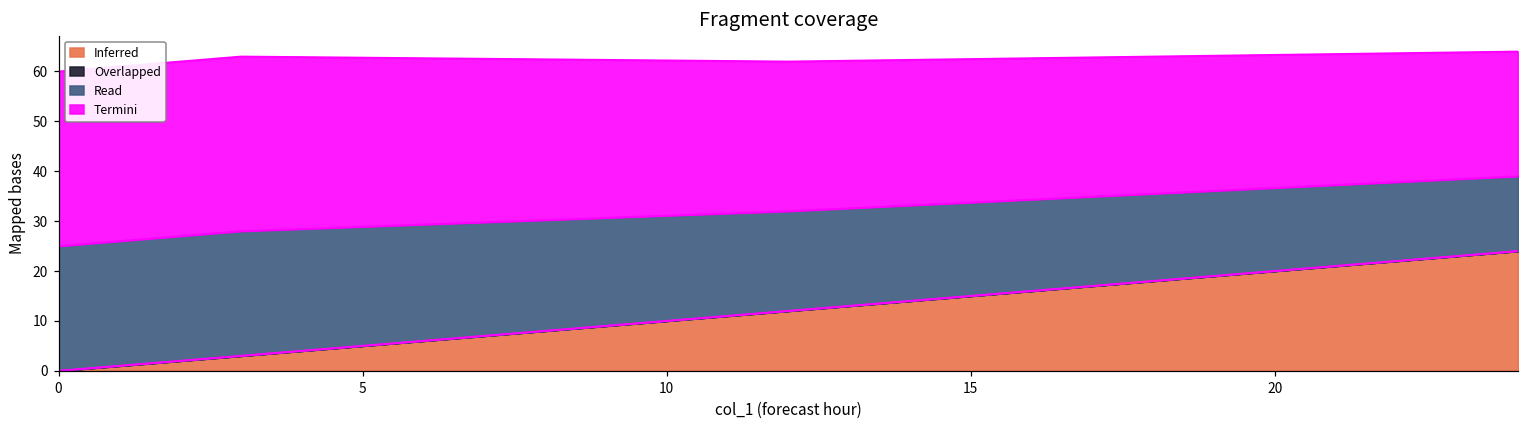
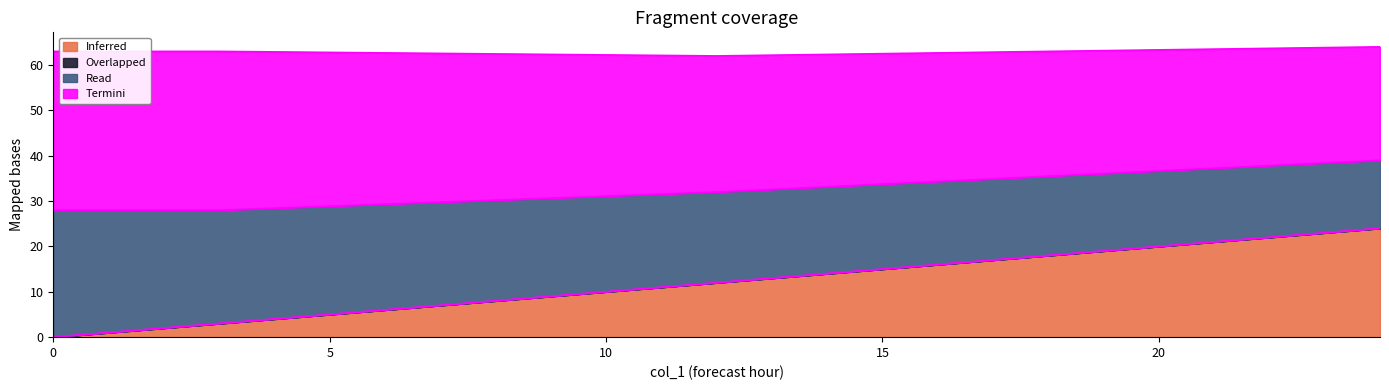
Read, 0: 25 -> 28
